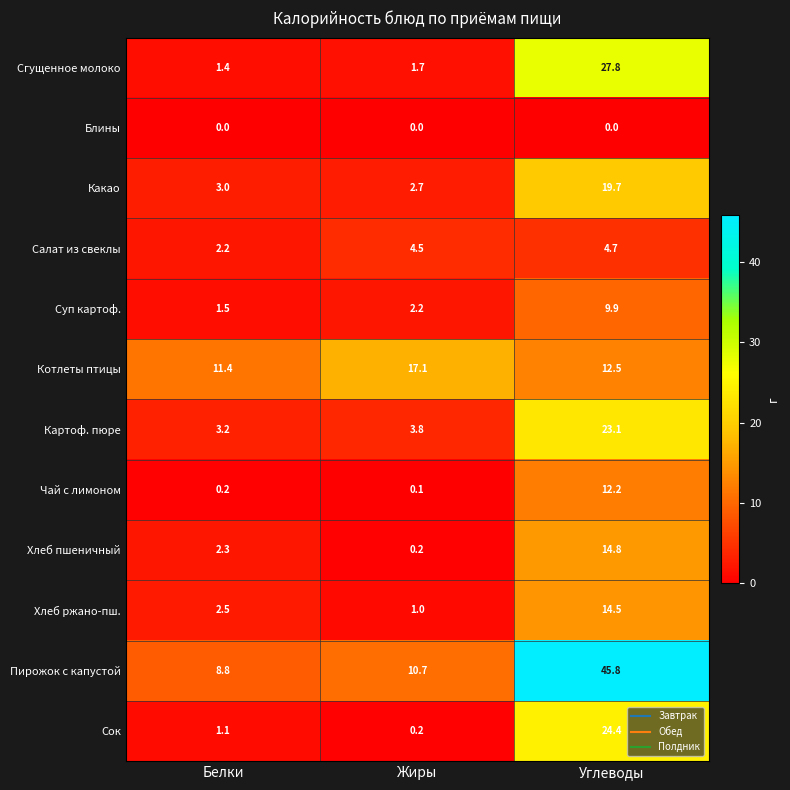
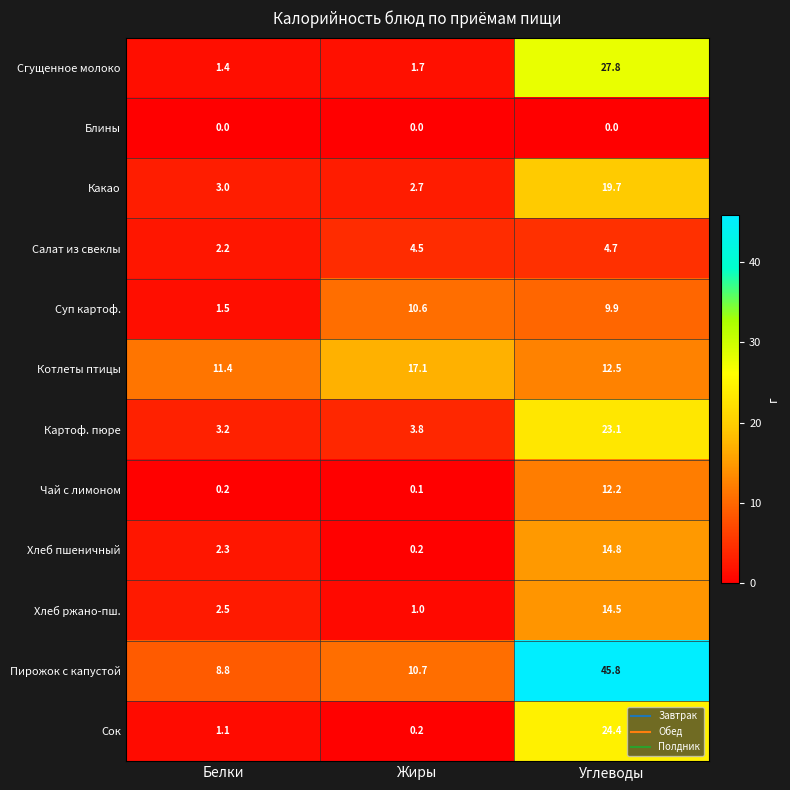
Суп картоф., Жиры: 2.2 -> 10.6
